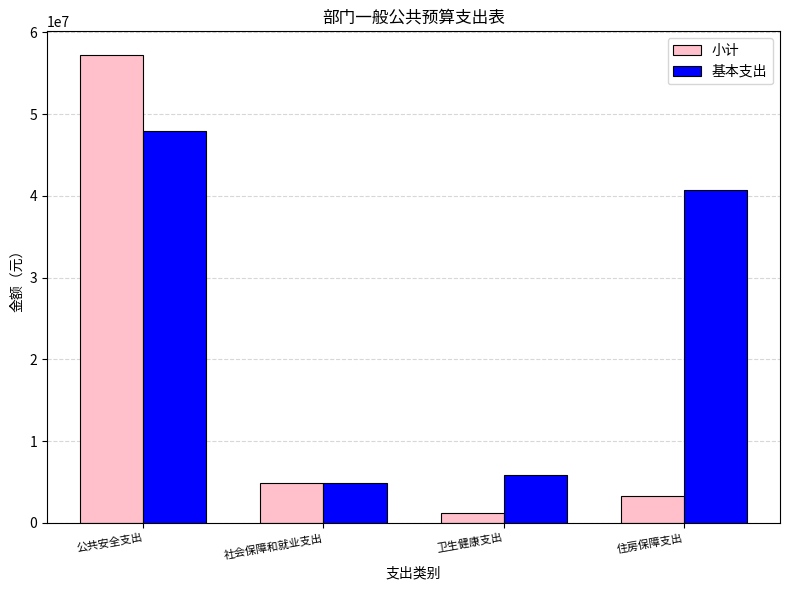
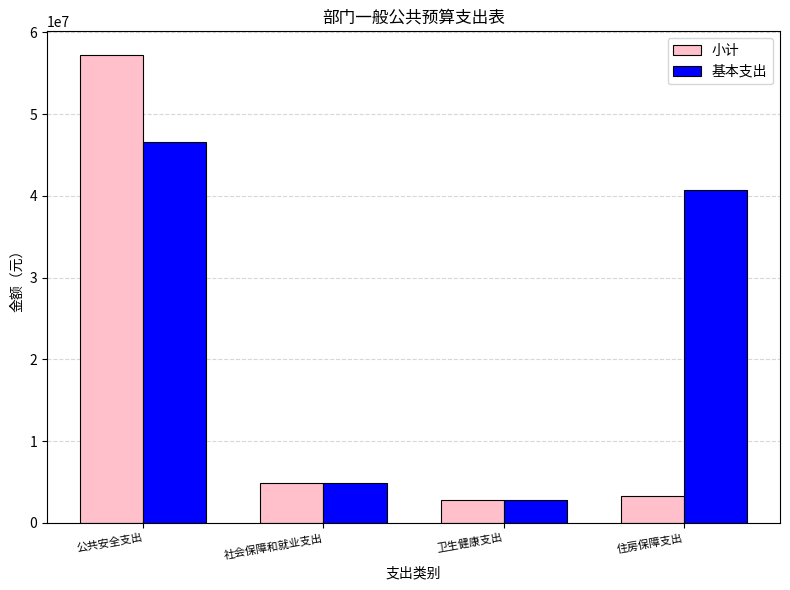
基本支出, 公共安全支出: 48000000 -> 47000000
小计, 卫生健康支出: 1000000 -> 3000000
基本支出, 卫生健康支出: 6000000 -> 3000000
